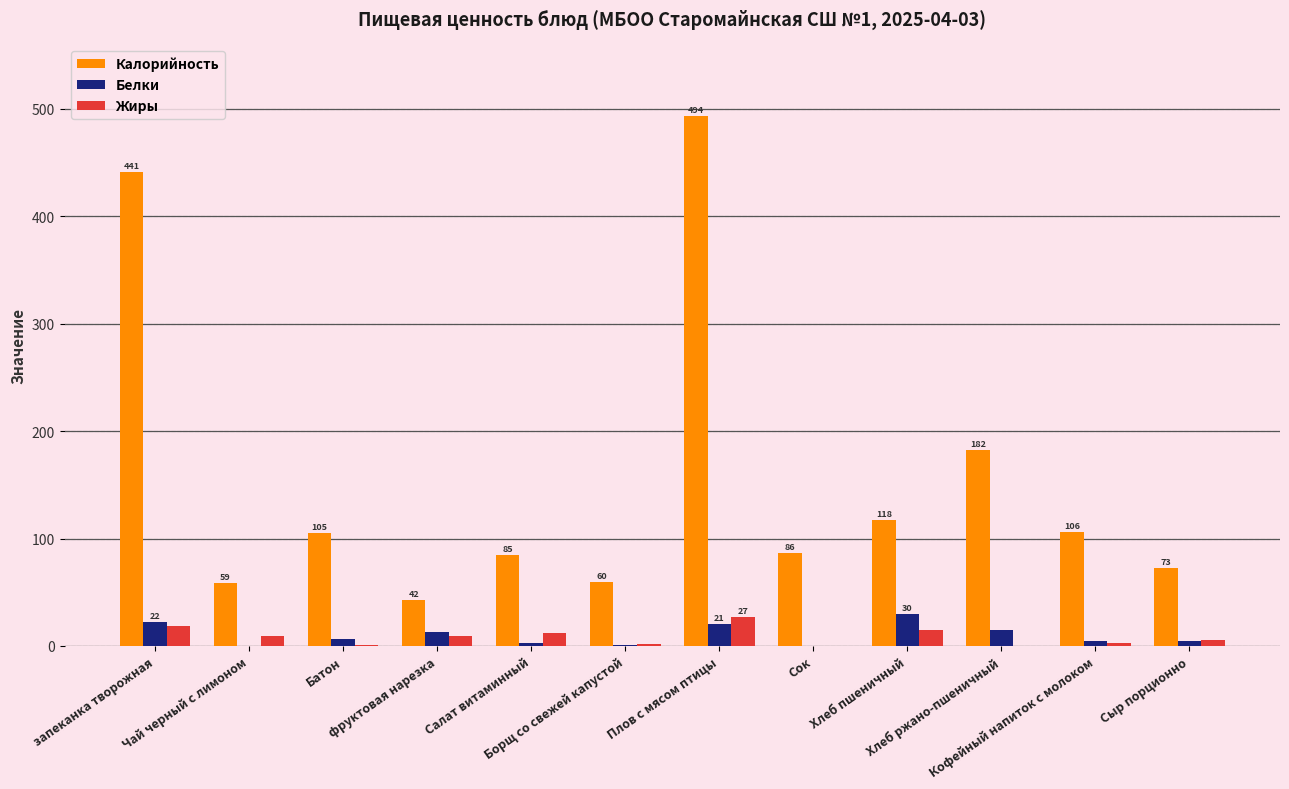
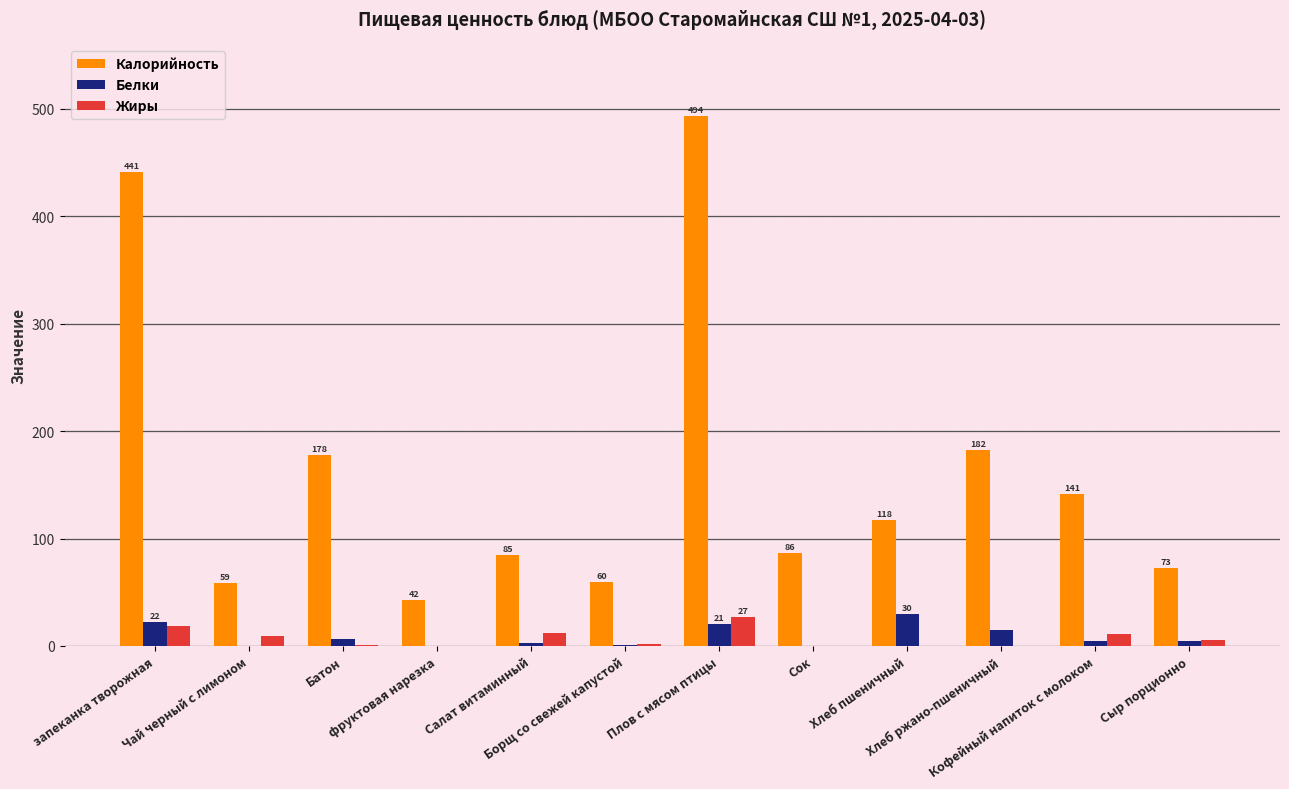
Калорийность, Батон: 105 -> 178
Белки, фруктовая нарезка: 13 -> 0
Жиры, фруктовая нарезка: 9 -> 0
Жиры, Хлеб пшеничный: 15 -> 0
Калорийность, Кофейный напиток с молоком: 106 -> 141
Жиры, Кофейный напиток с молоком: 3 -> 11
